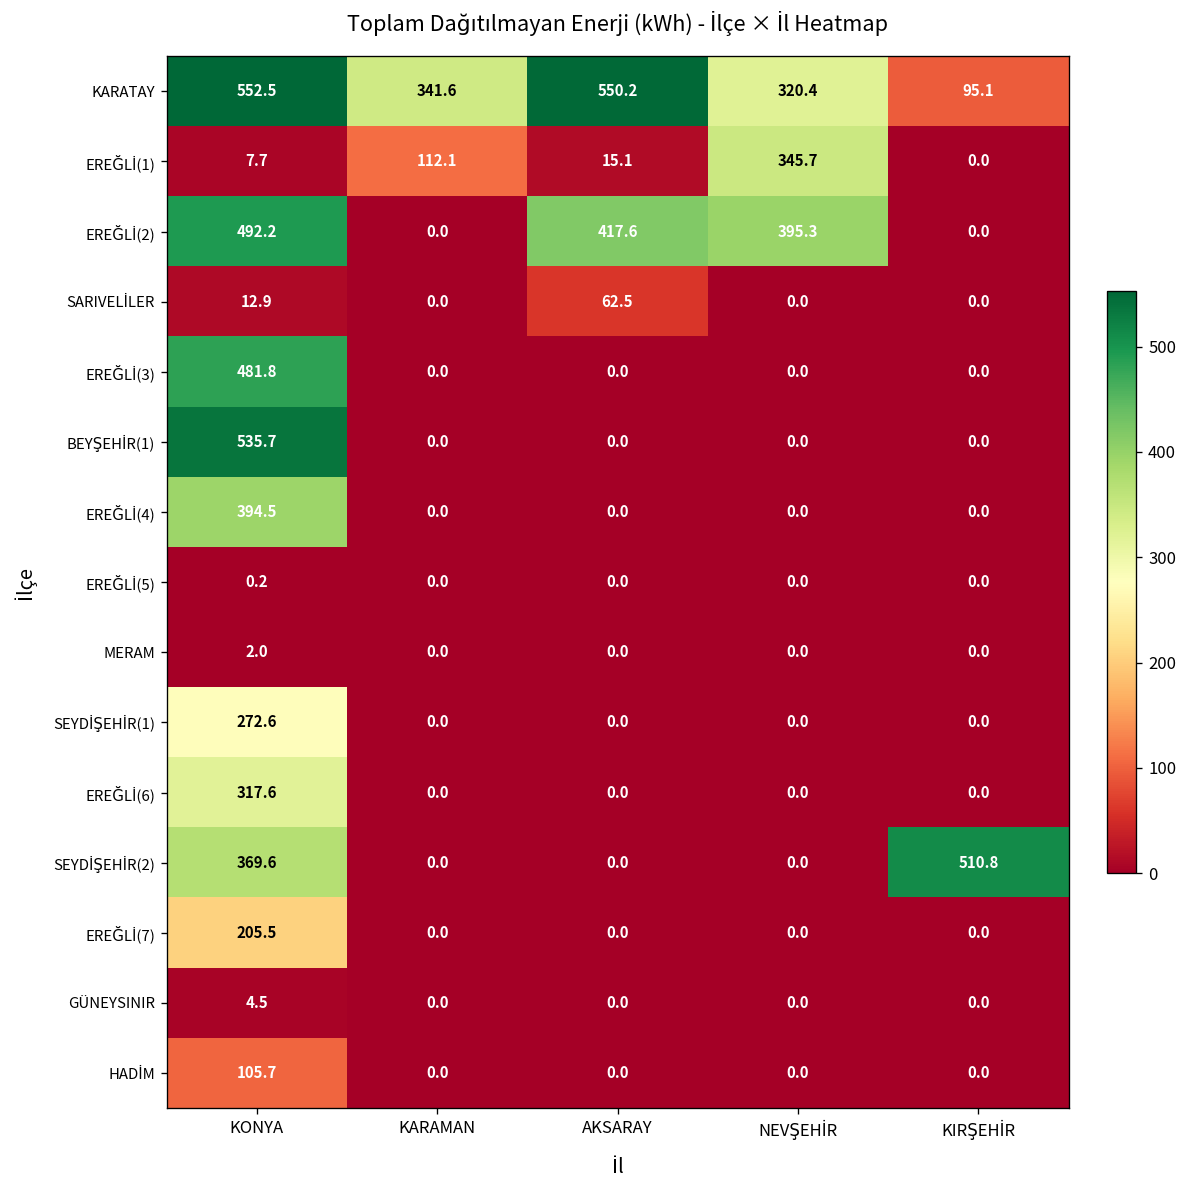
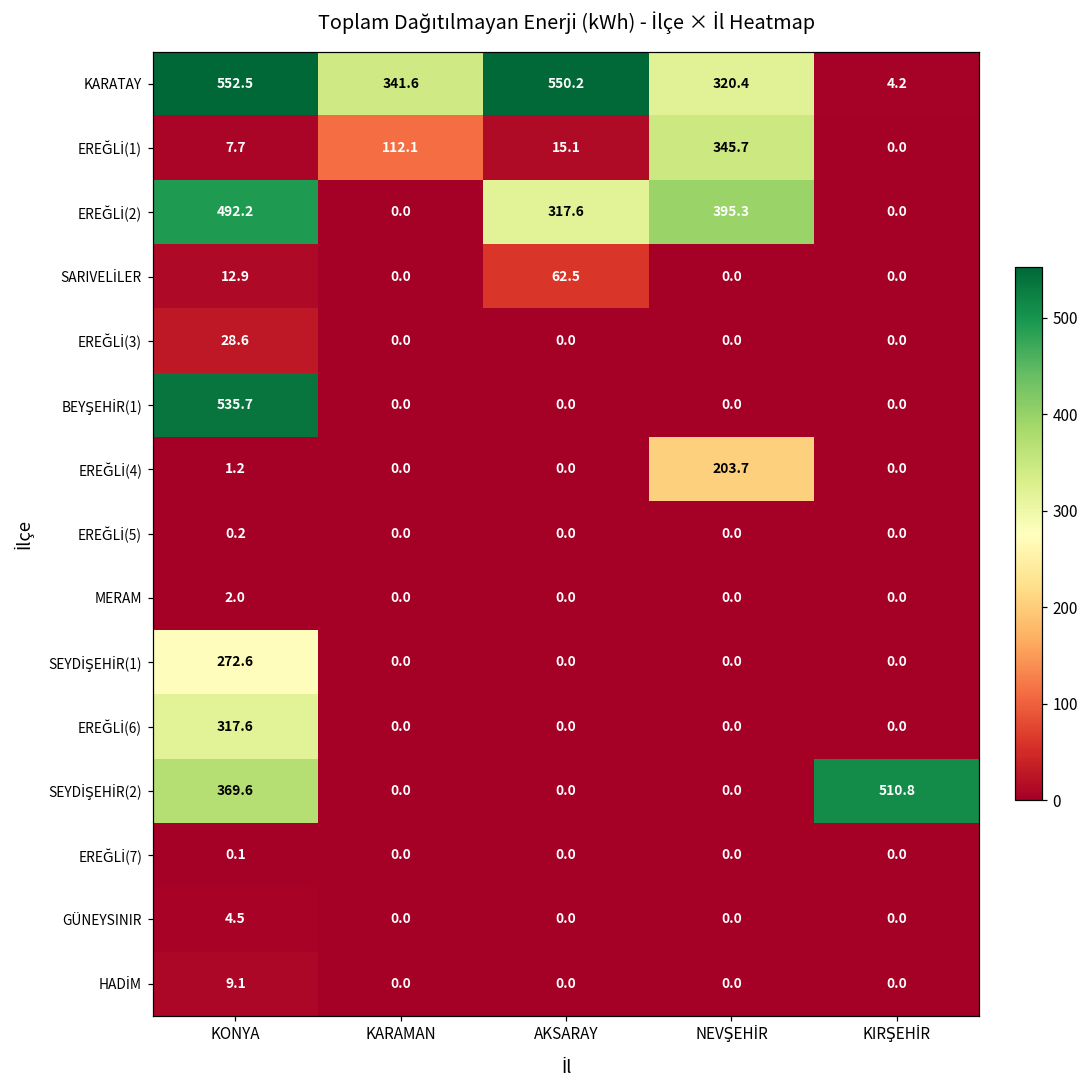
KARATAY, KIRŞEHİR: 95.1 -> 4.2
EREĞLİ(2), AKSARAY: 417.6 -> 317.6
EREĞLİ(3), KONYA: 481.8 -> 28.6
EREĞLİ(4), KONYA: 394.5 -> 1.2
EREĞLİ(4), NEVŞEHİR: 0.0 -> 203.7
EREĞLİ(7), KONYA: 205.5 -> 0.1
HADİM, KONYA: 105.7 -> 9.1
